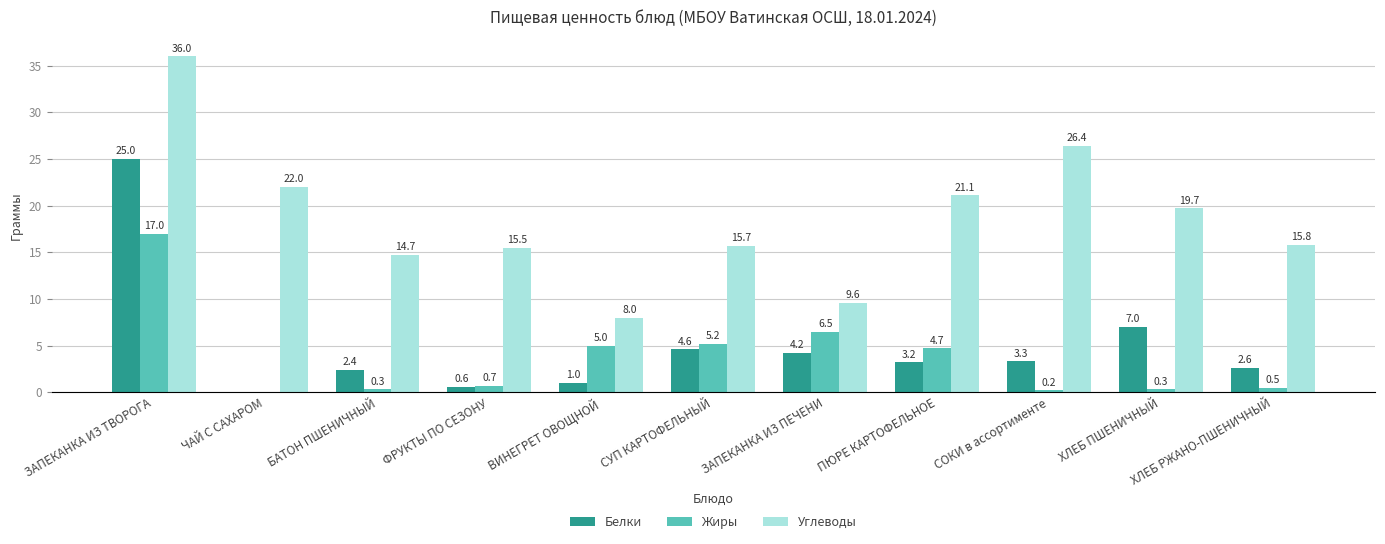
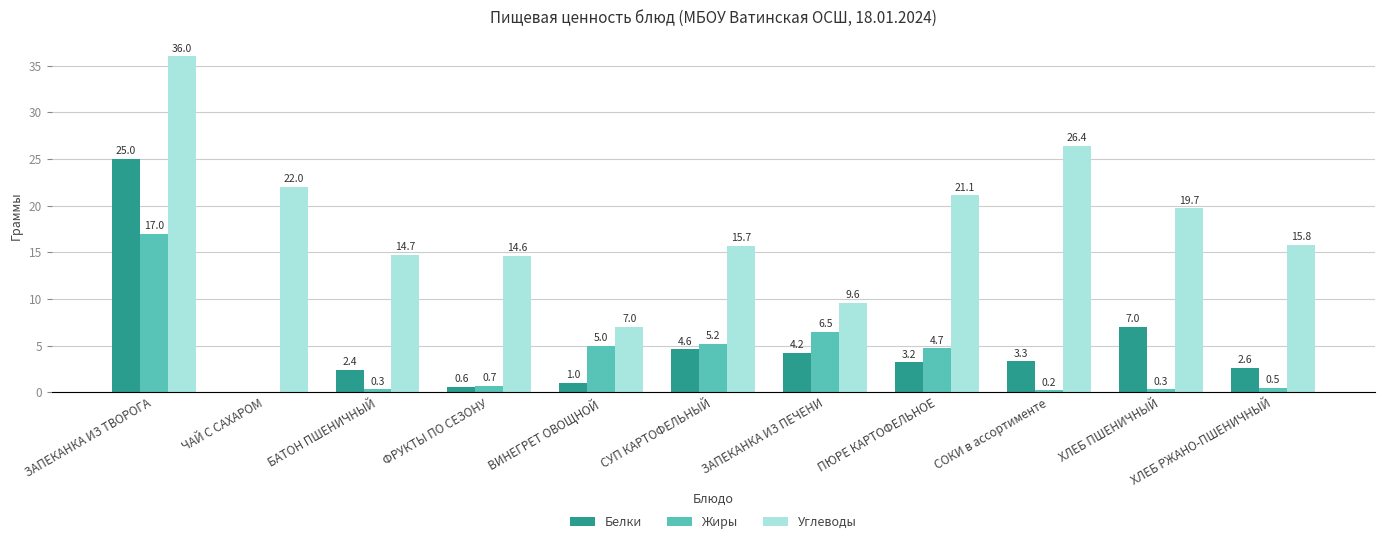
Углеводы, ФРУКТЫ ПО СЕЗОНУ: 15.5 -> 14.6
Углеводы, ВИНЕГРЕТ ОВОЩНОЙ: 8.0 -> 7.0
